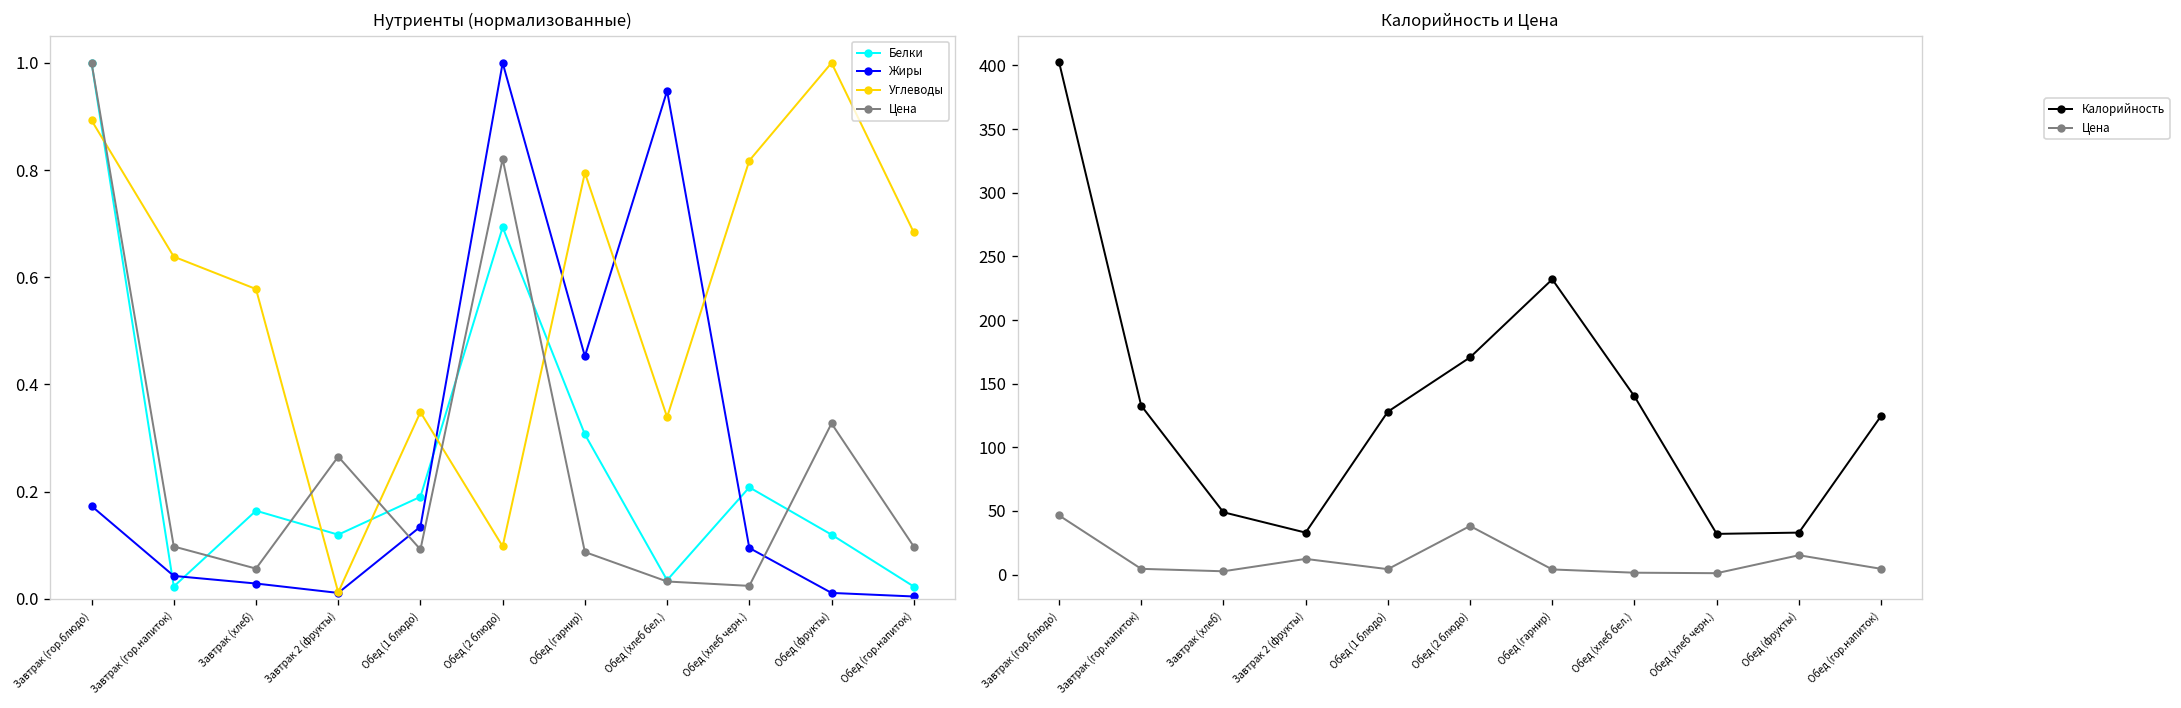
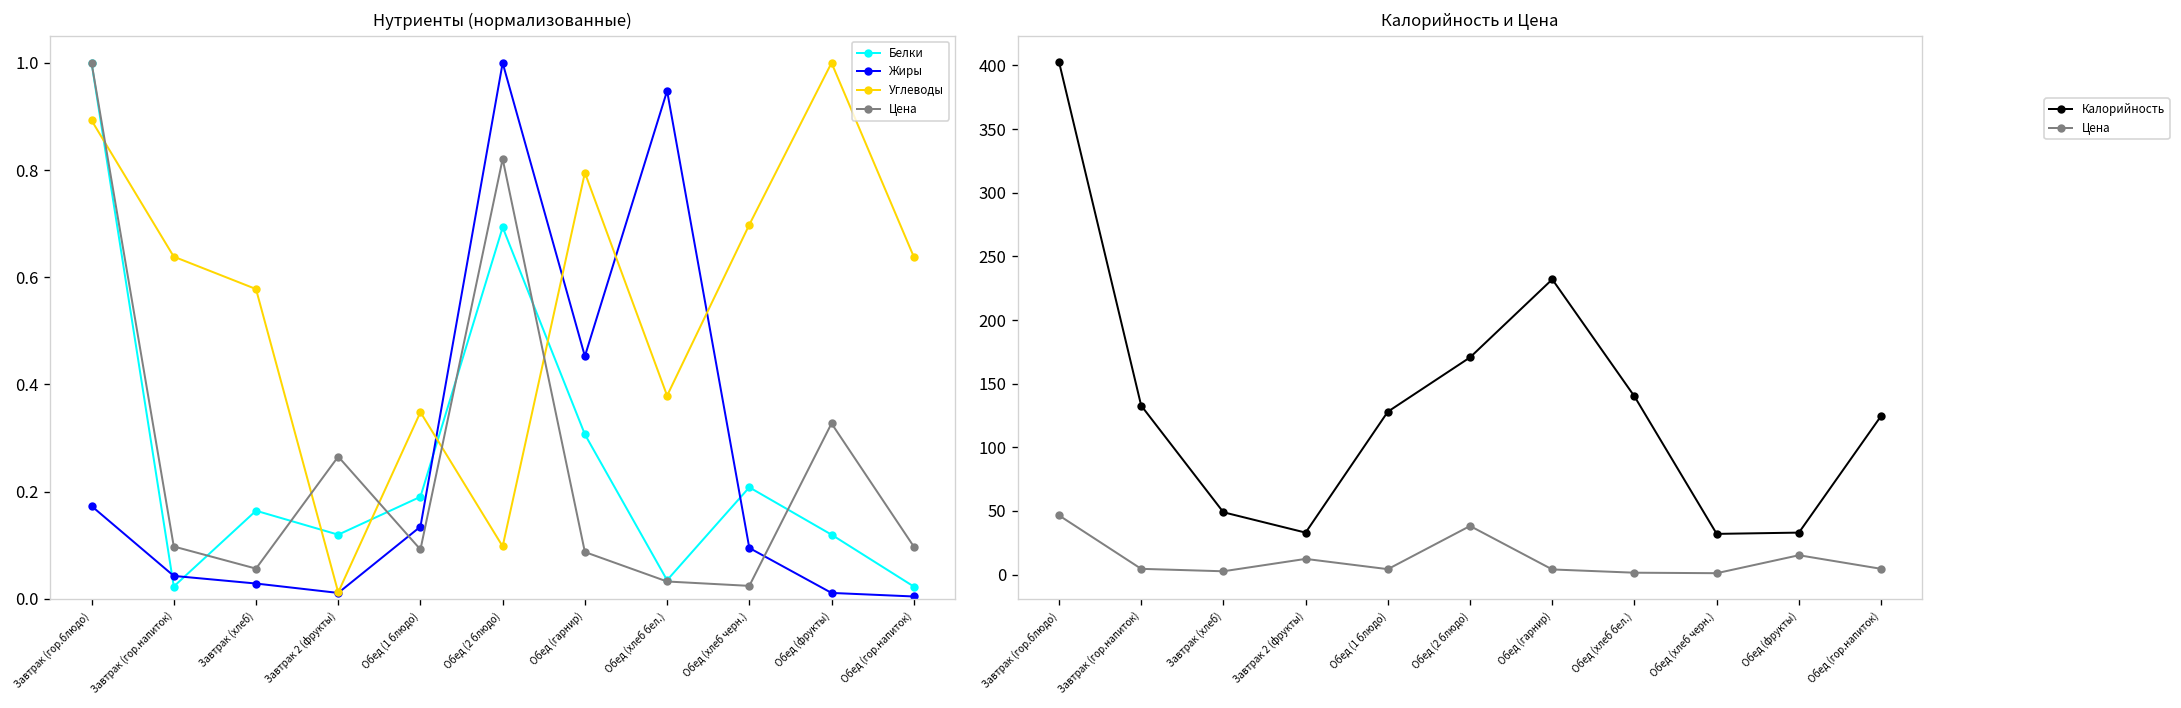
Нутриенты (нормализованные), Углеводы, Обед (хлеб бел.): 0.34 -> 0.38
Нутриенты (нормализованные), Углеводы, Обед (хлеб черн.): 0.82 -> 0.70
Нутриенты (нормализованные), Углеводы, Обед (гор.напиток): 0.68 -> 0.64
